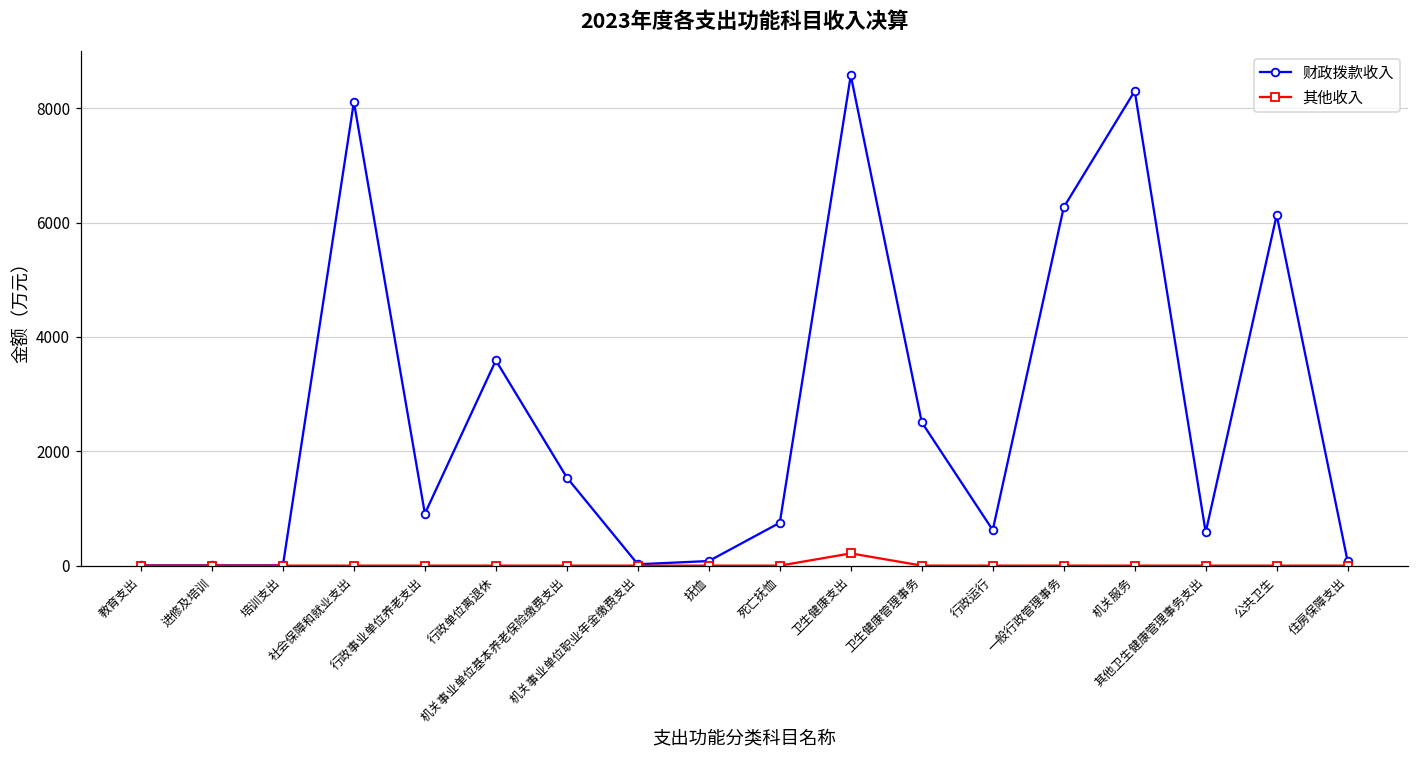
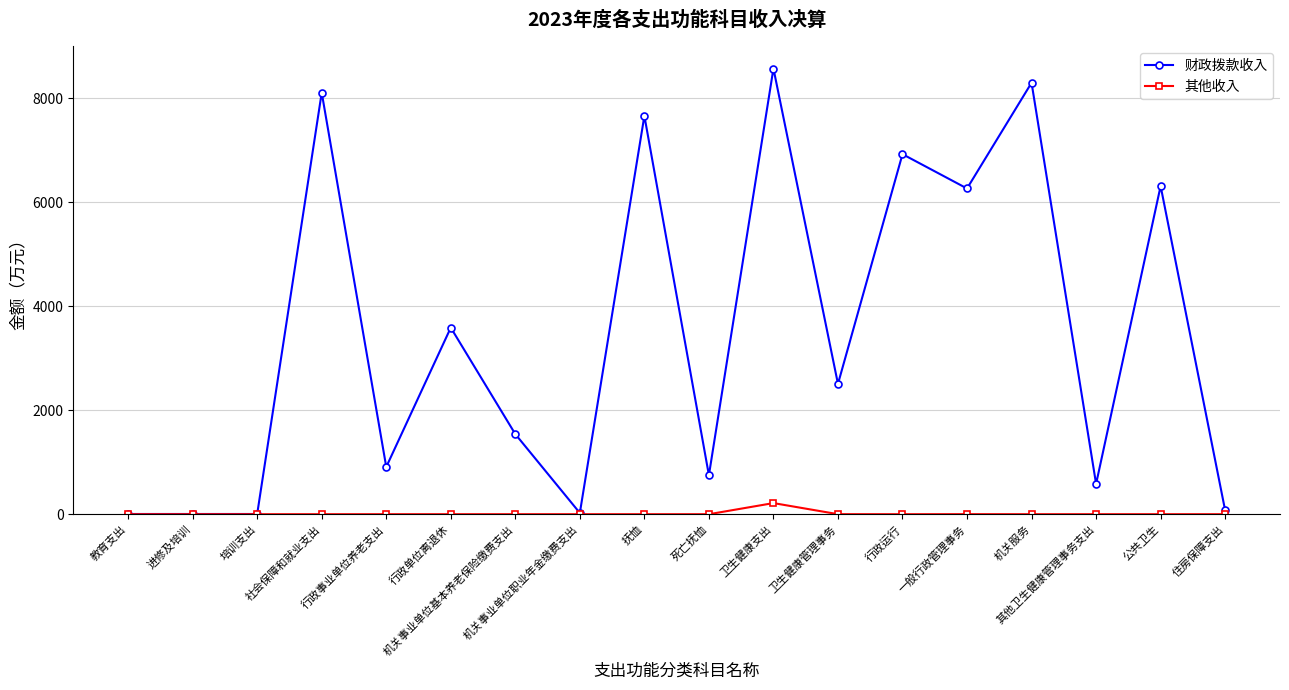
财政拨款收入, 抚恤: 100 -> 7700
财政拨款收入, 行政运行: 600 -> 6900
财政拨款收入, 公共卫生: 6100 -> 6300
